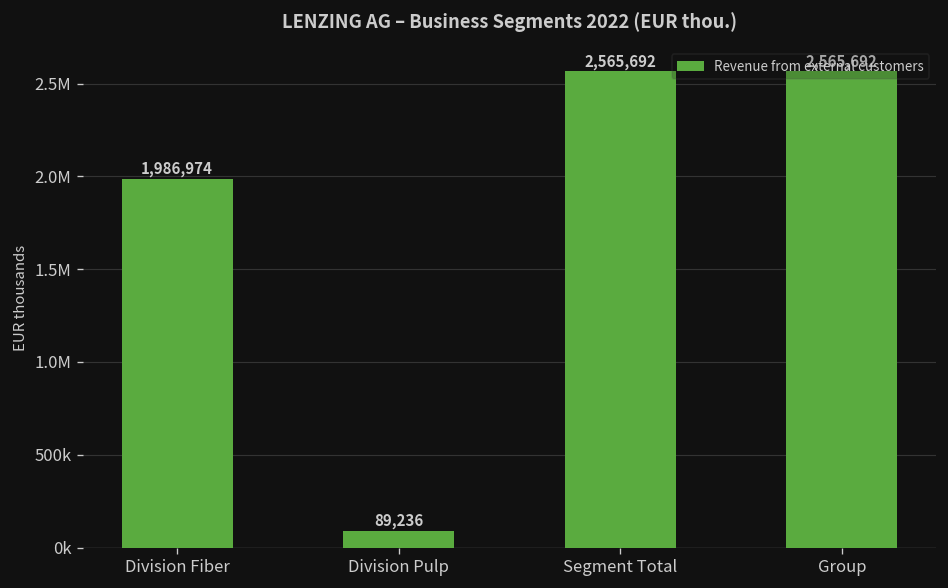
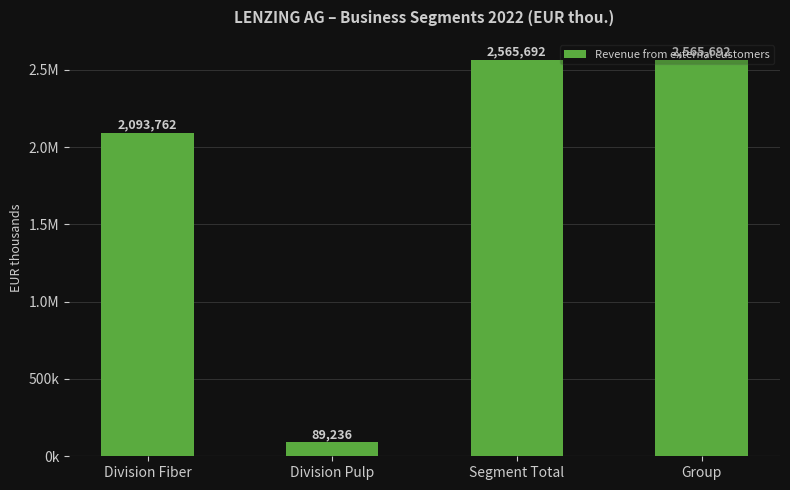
Division Fiber: 1,986,974 -> 2,093,762
